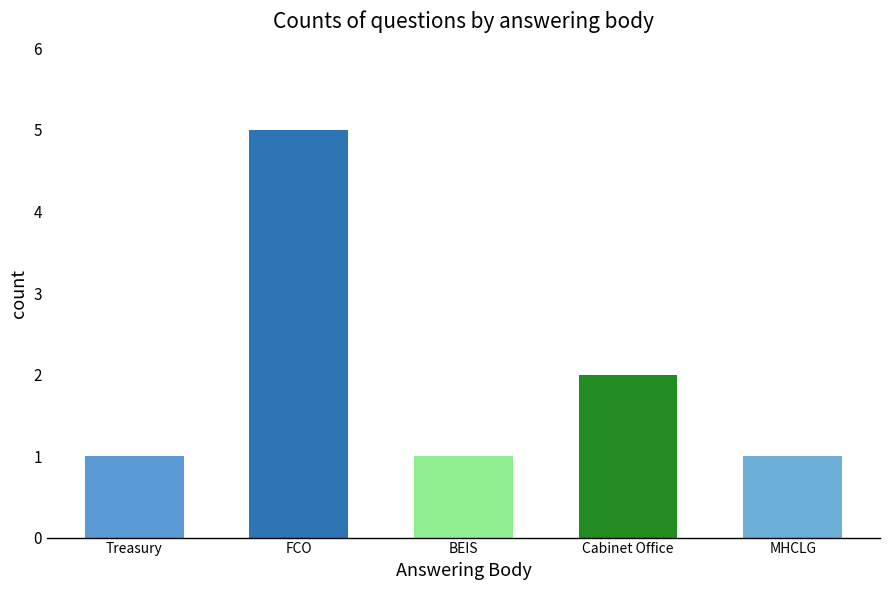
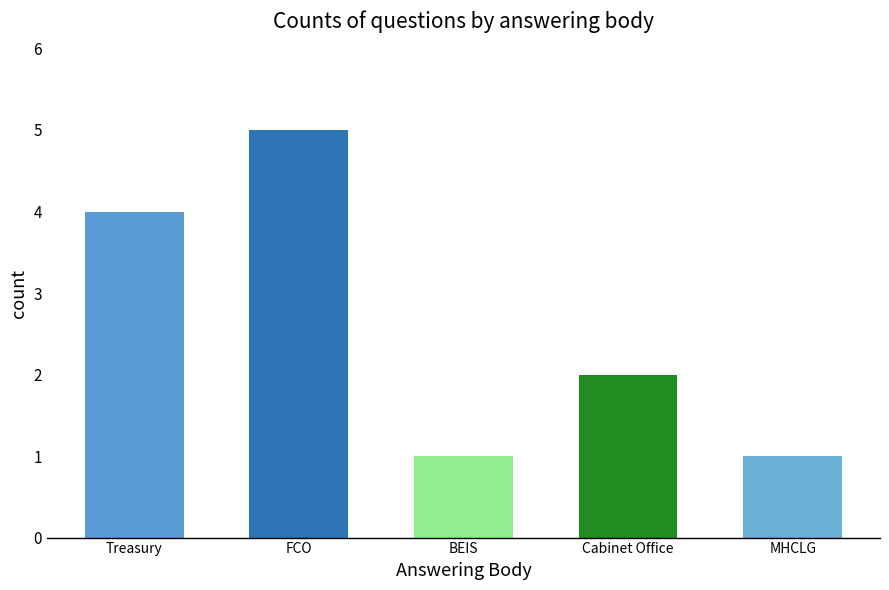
Treasury: 1 -> 4
